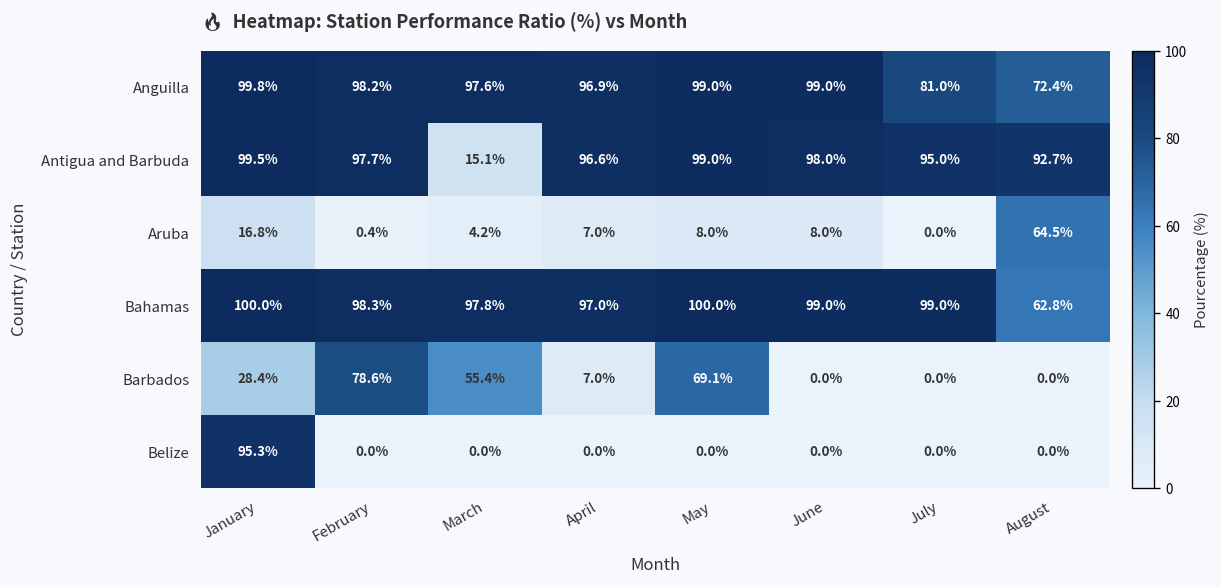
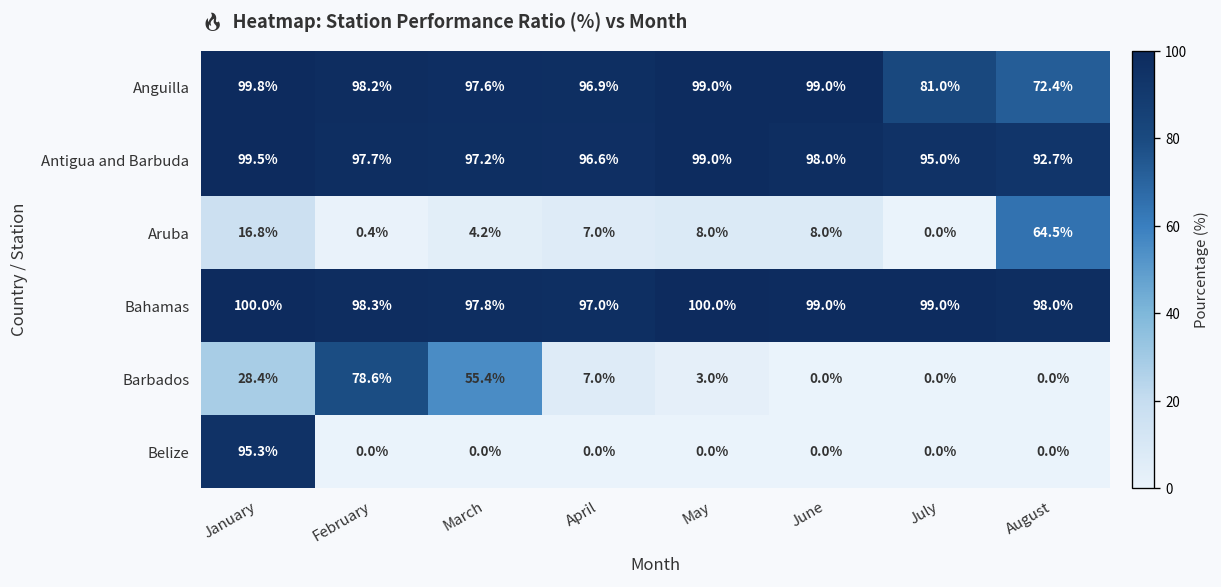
Antigua and Barbuda, March: 15.1% -> 97.2%
Bahamas, August: 62.8% -> 98.0%
Barbados, May: 69.1% -> 3.0%
